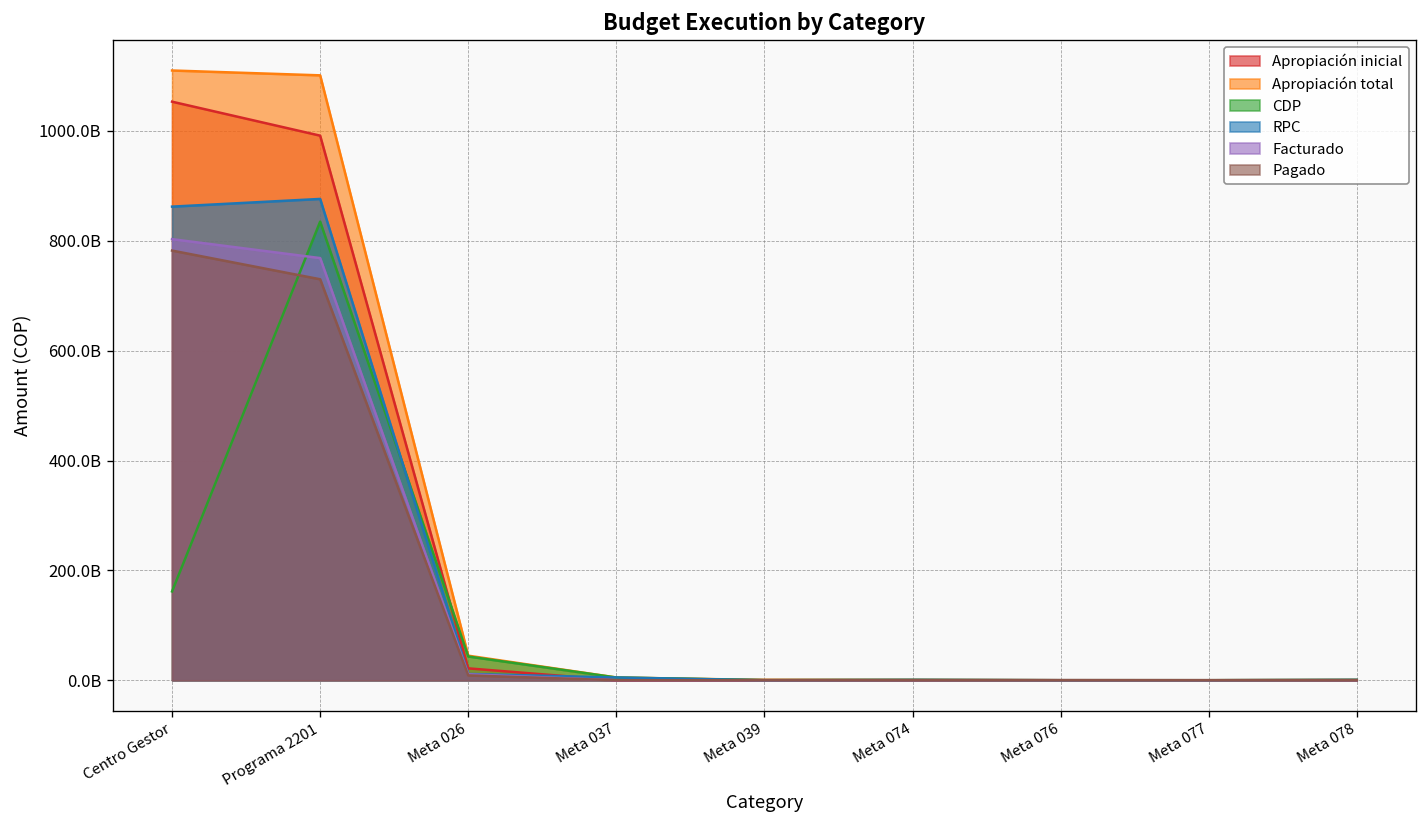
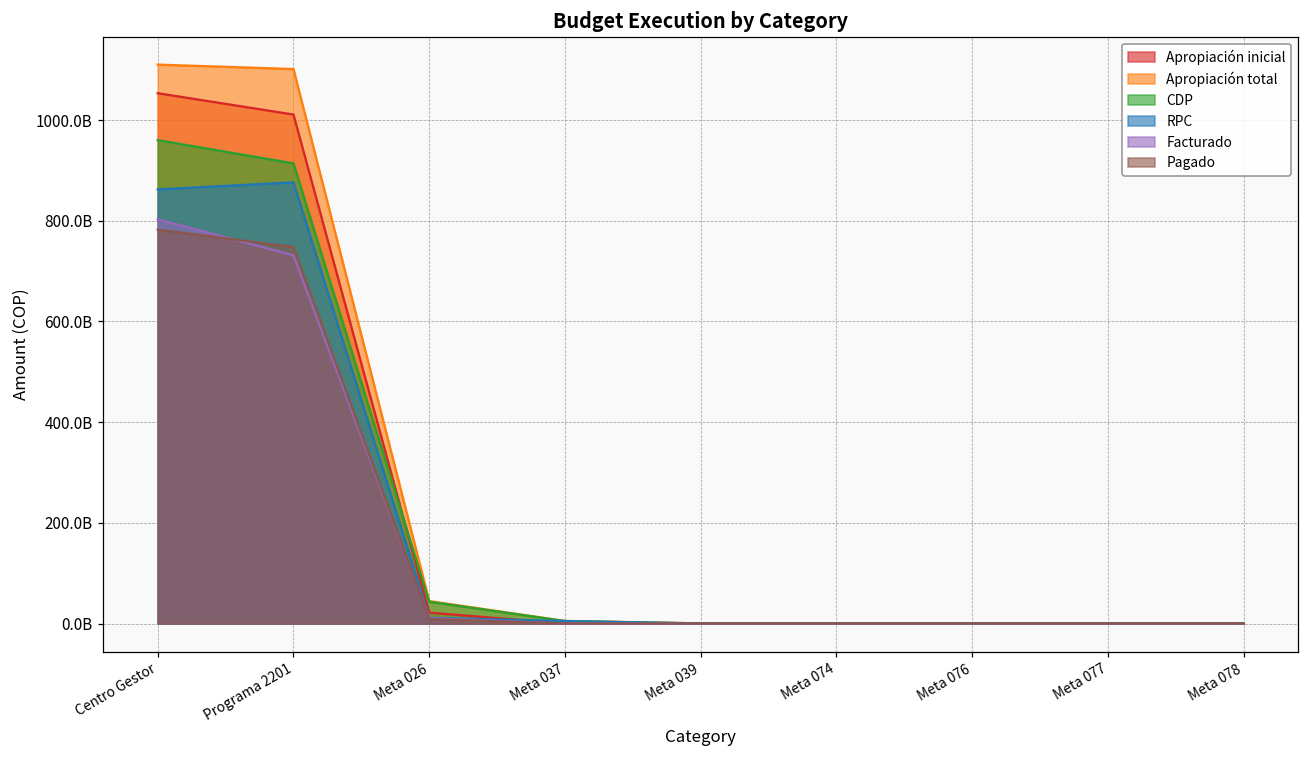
CDP, Centro Gestor: 160000000000 -> 960000000000
Apropiación inicial, Programa 2201: 990000000000 -> 1010000000000
CDP, Programa 2201: 830000000000 -> 910000000000
Facturado, Programa 2201: 770000000000 -> 730000000000
Pagado, Programa 2201: 730000000000 -> 750000000000
